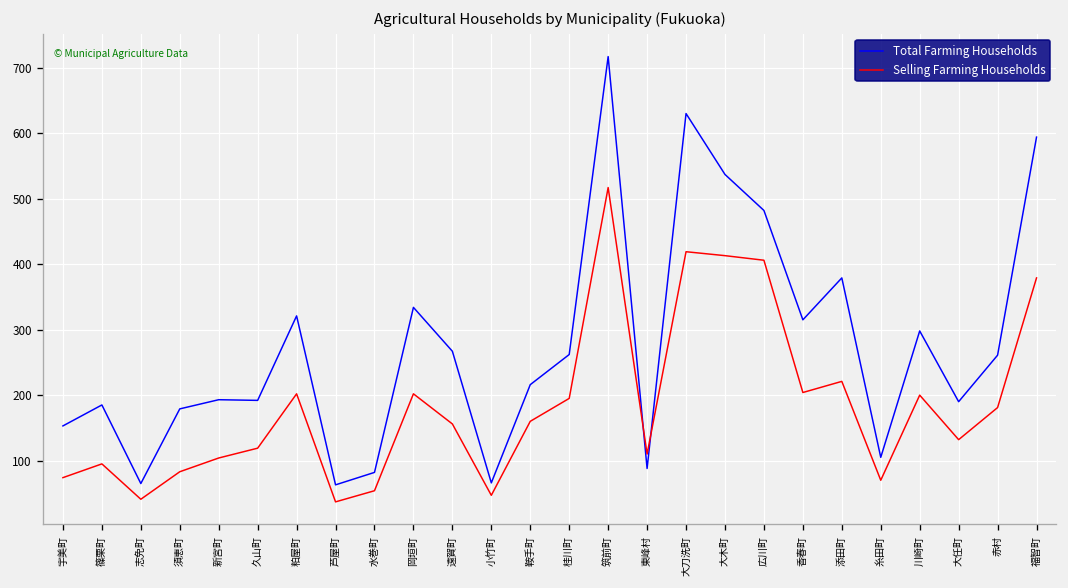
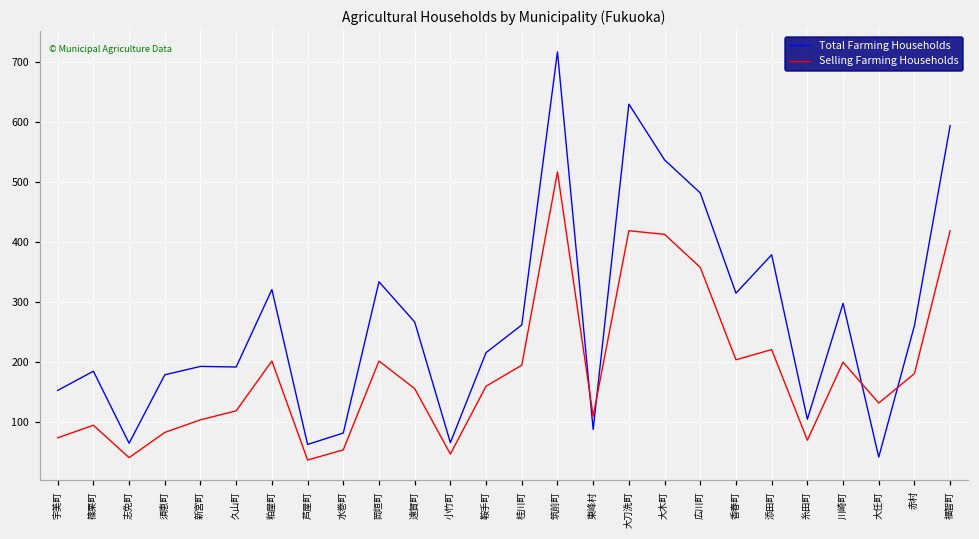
Selling Farming Households, 広川町: 410 -> 360
Total Farming Households, 大任町: 190 -> 40
Selling Farming Households, 福智町: 380 -> 420
